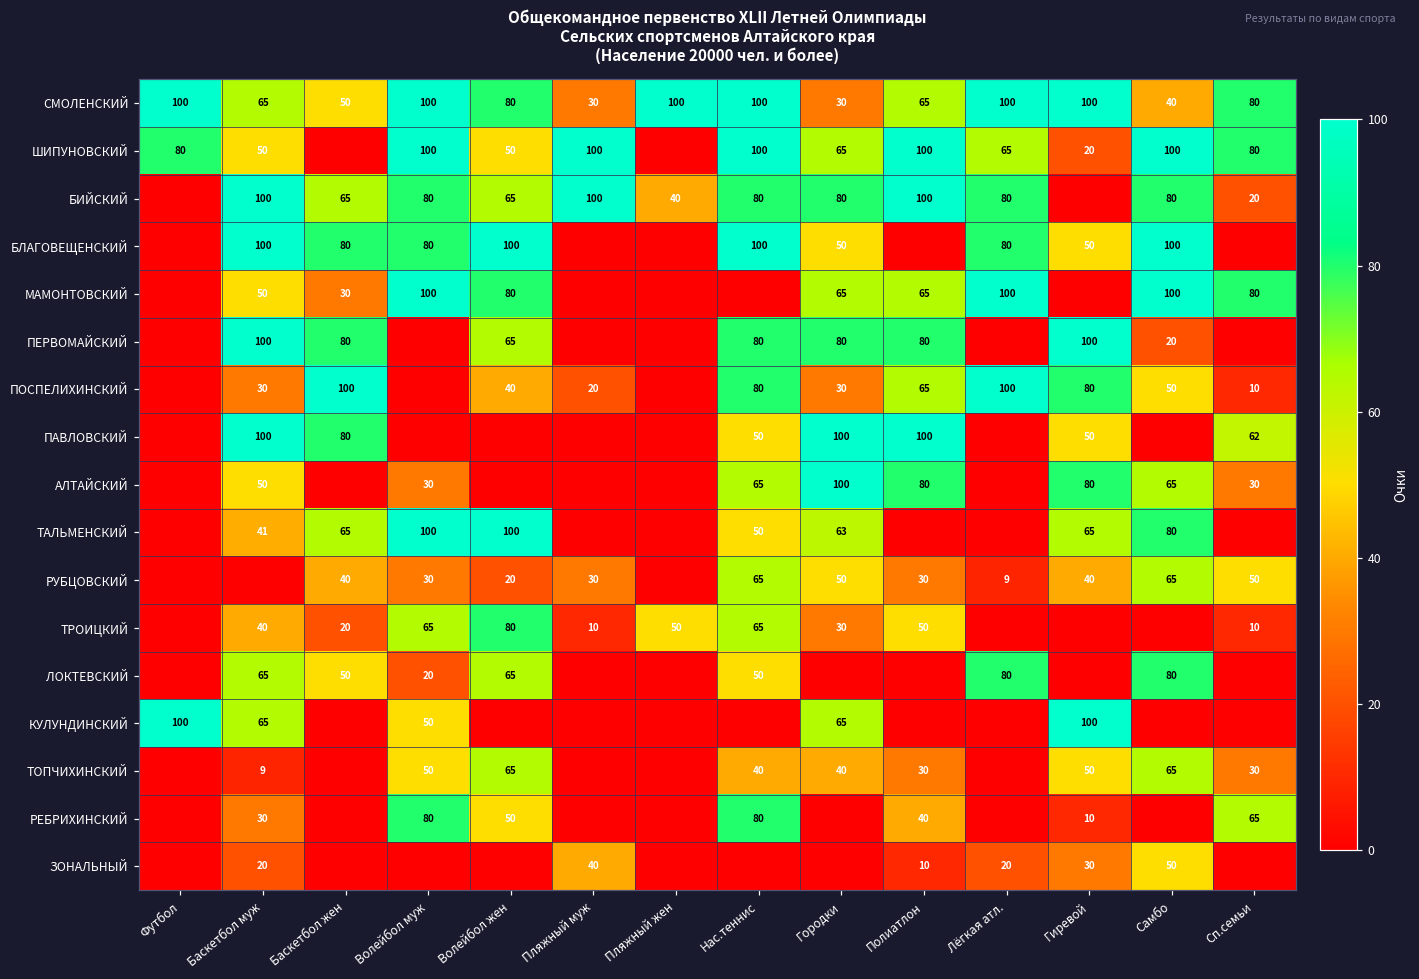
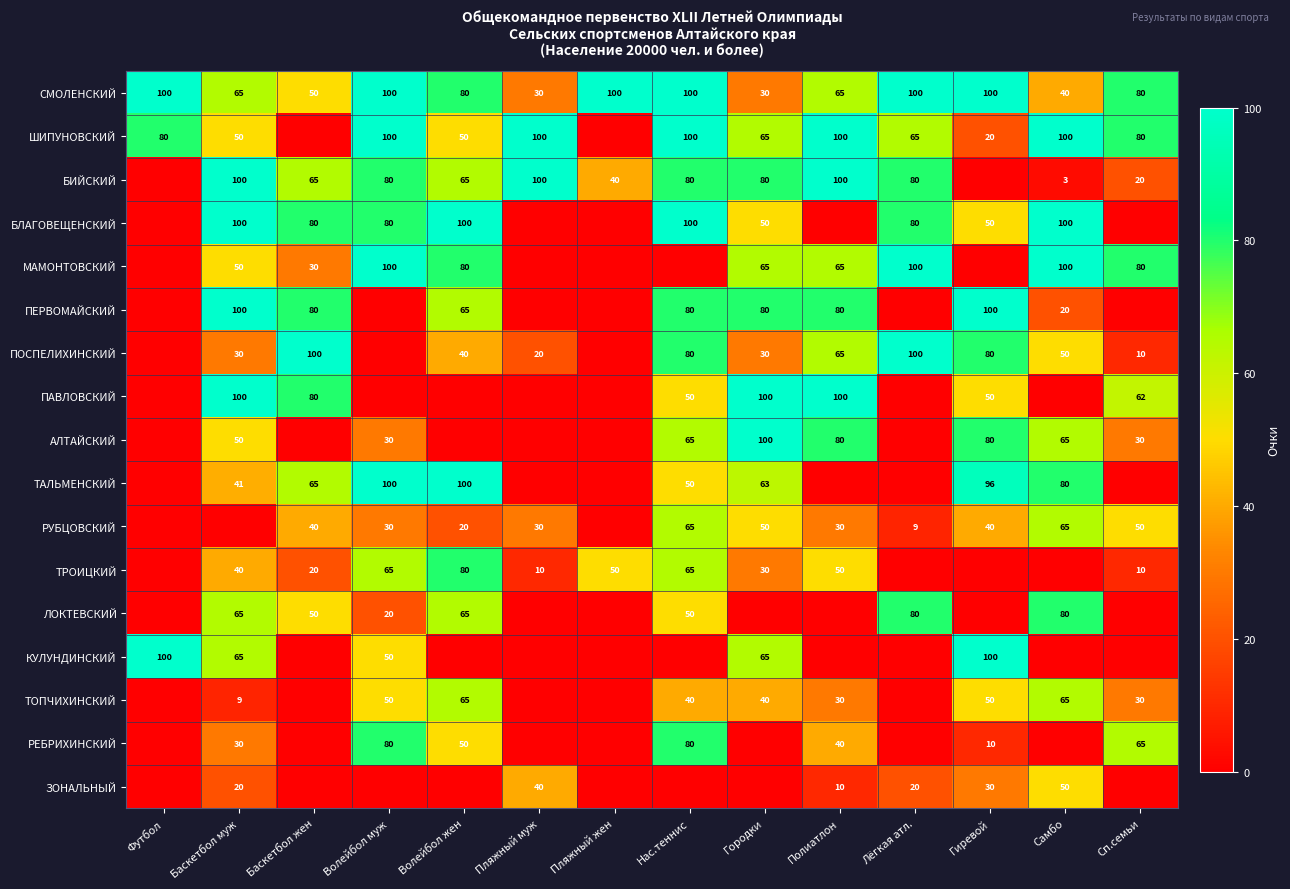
БИЙСКИЙ, Самбо: 80 -> 3
ТАЛЬМЕНСКИЙ, Гиревой: 65 -> 96
